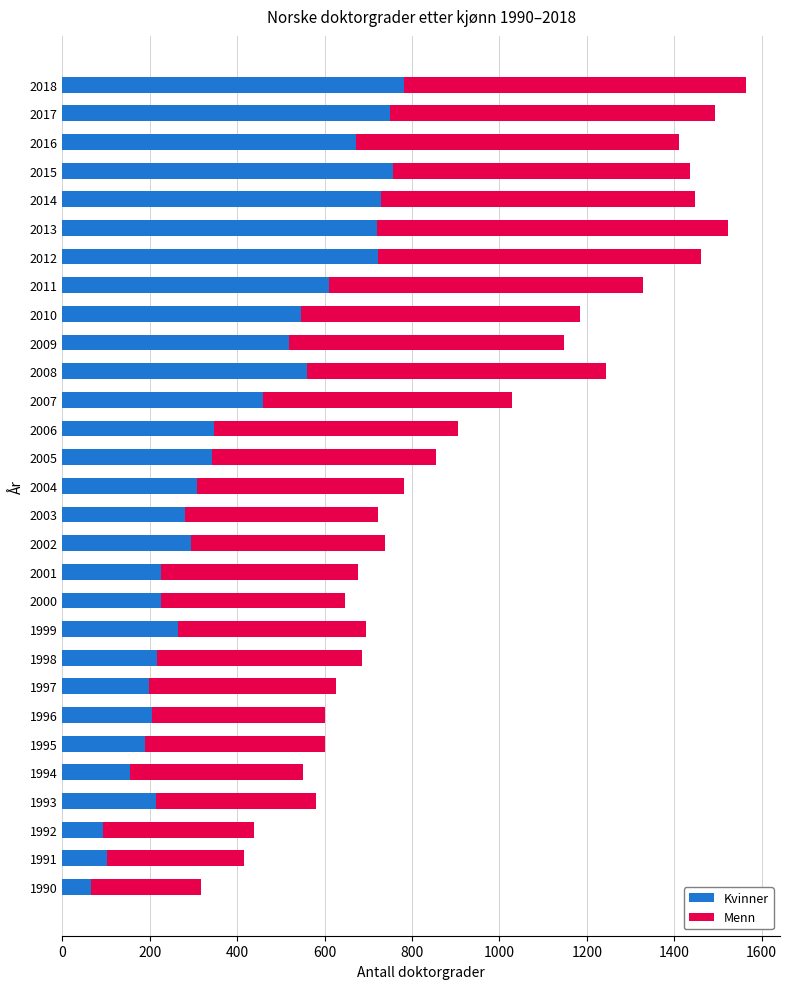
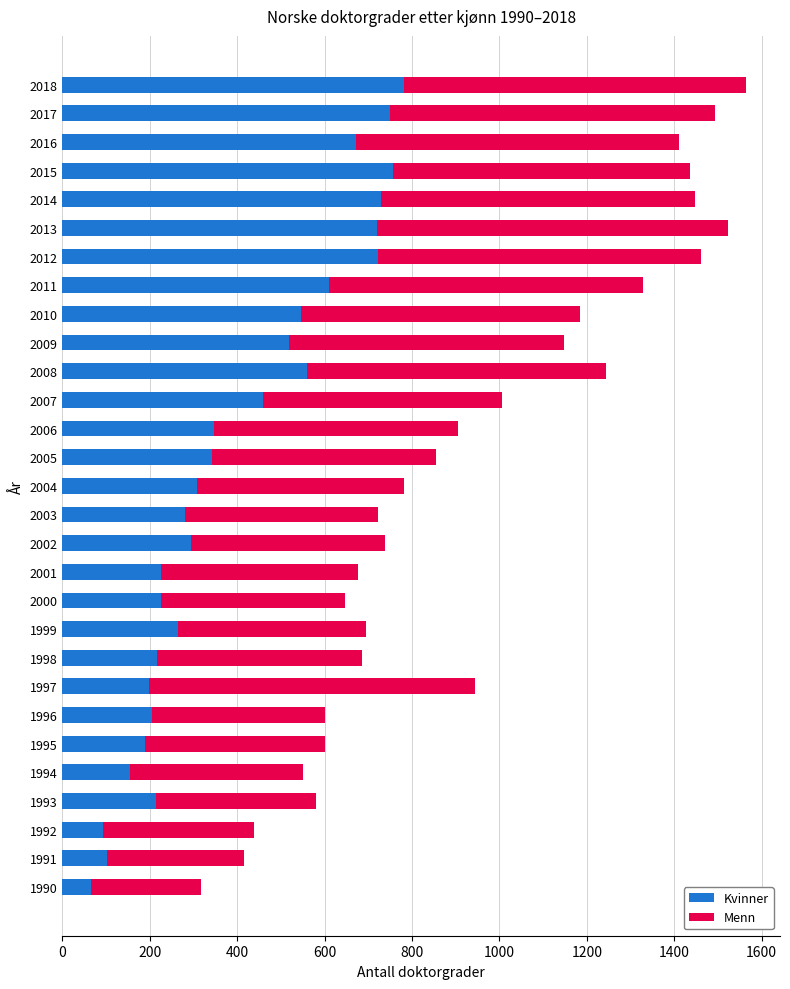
Menn, 2007: 570 -> 550
Menn, 1997: 430 -> 750
